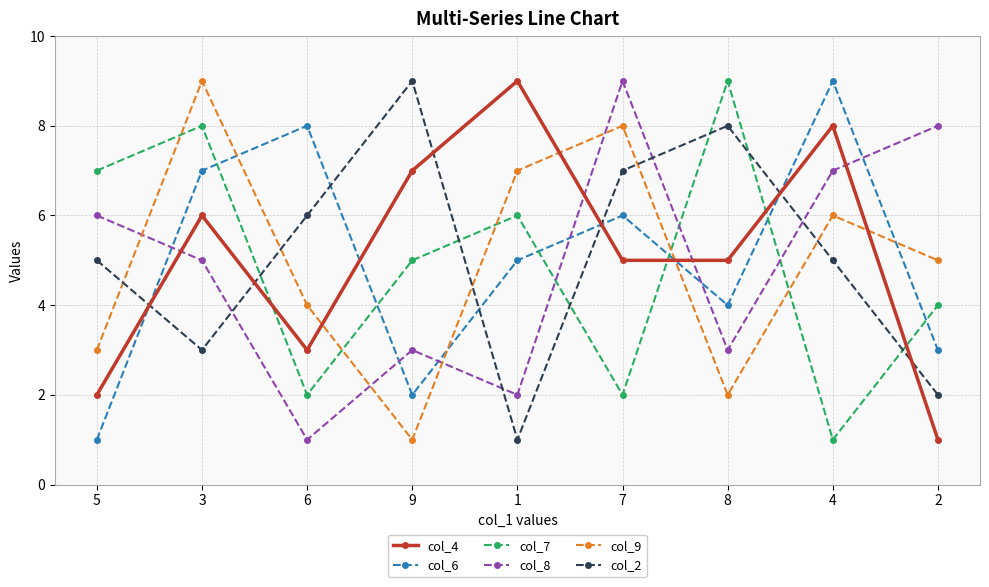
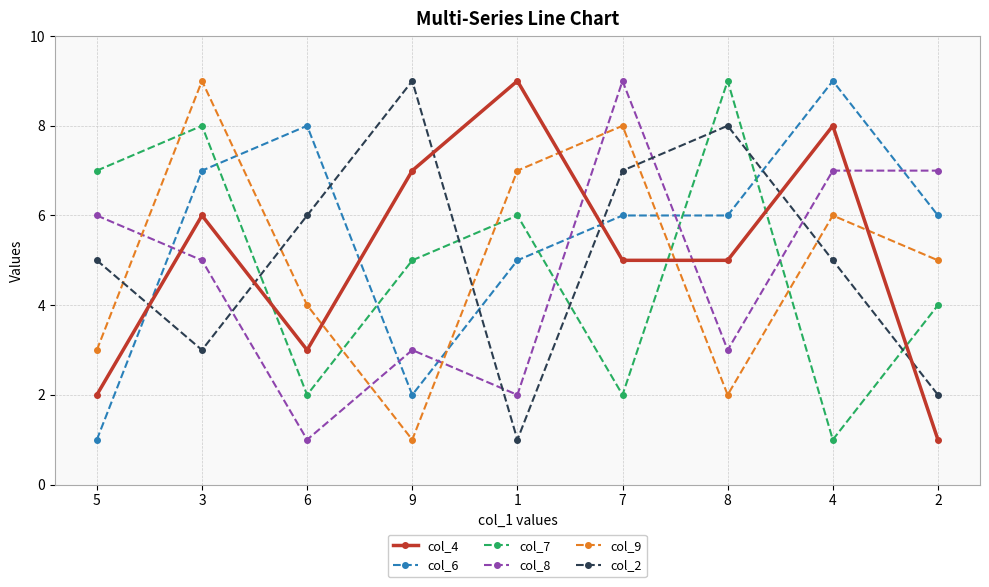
col_6, 8: 4 -> 6
col_6, 2: 3 -> 6
col_8, 2: 8 -> 7
